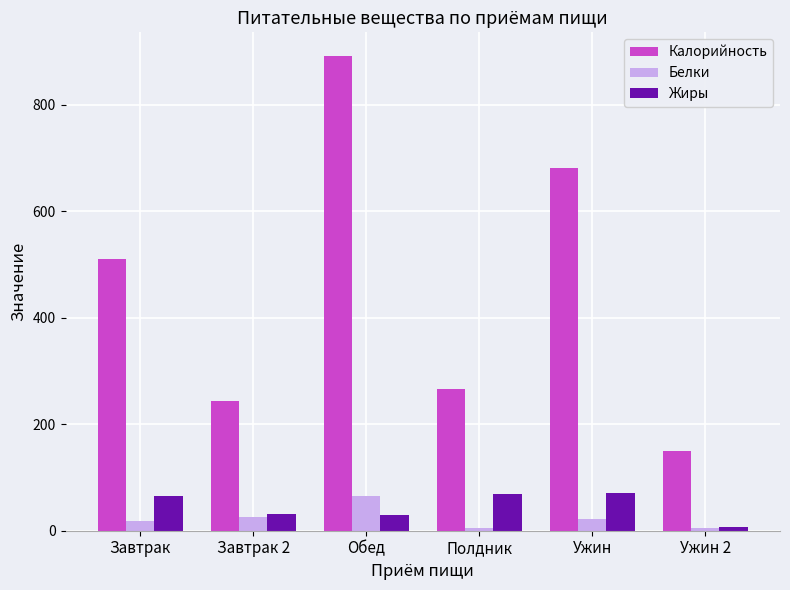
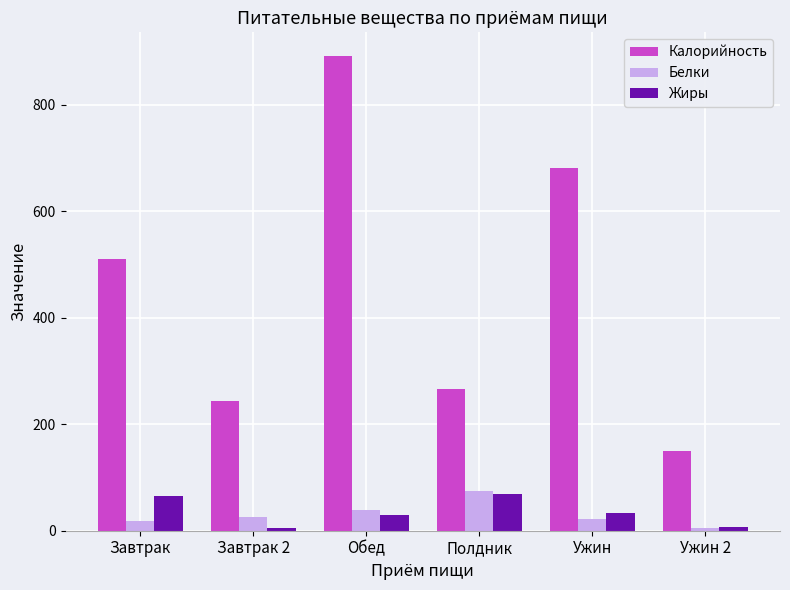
Жиры, Завтрак 2: 30 -> 10
Белки, Обед: 70 -> 40
Белки, Полдник: 10 -> 80
Жиры, Ужин: 70 -> 30
